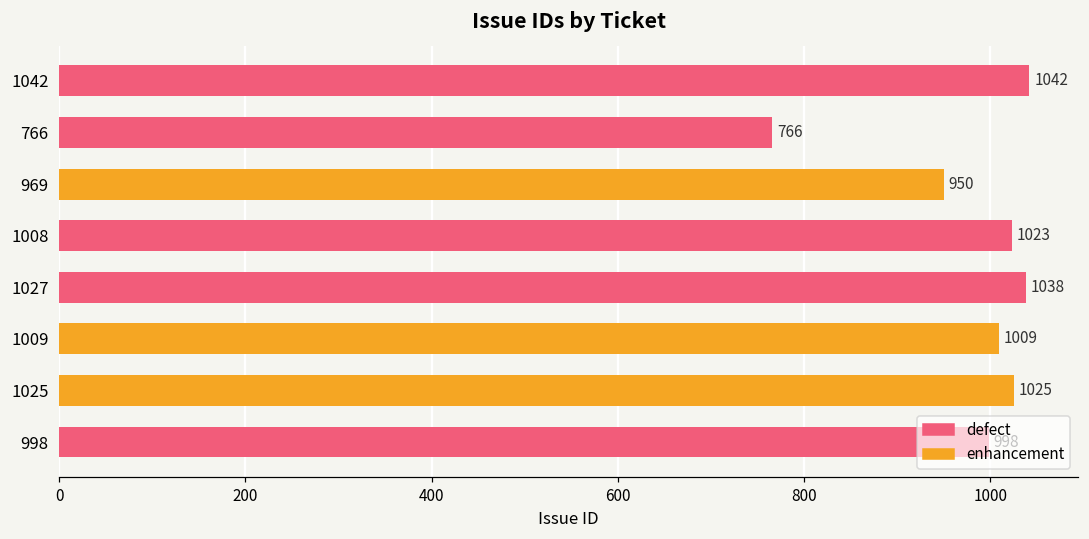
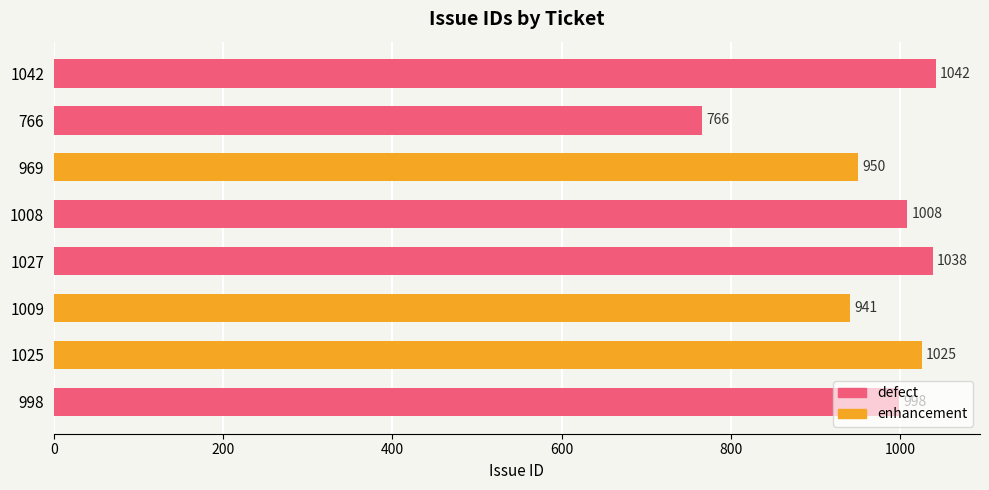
defect, 1008: 1023 -> 1008
enhancement, 1009: 1009 -> 941
